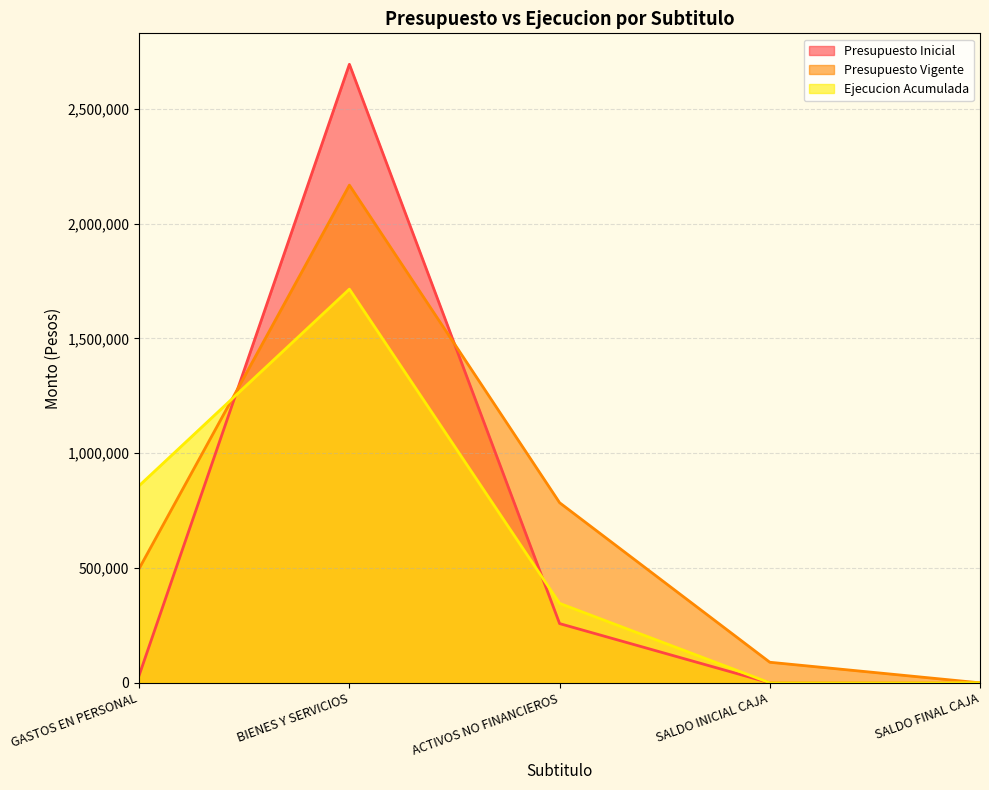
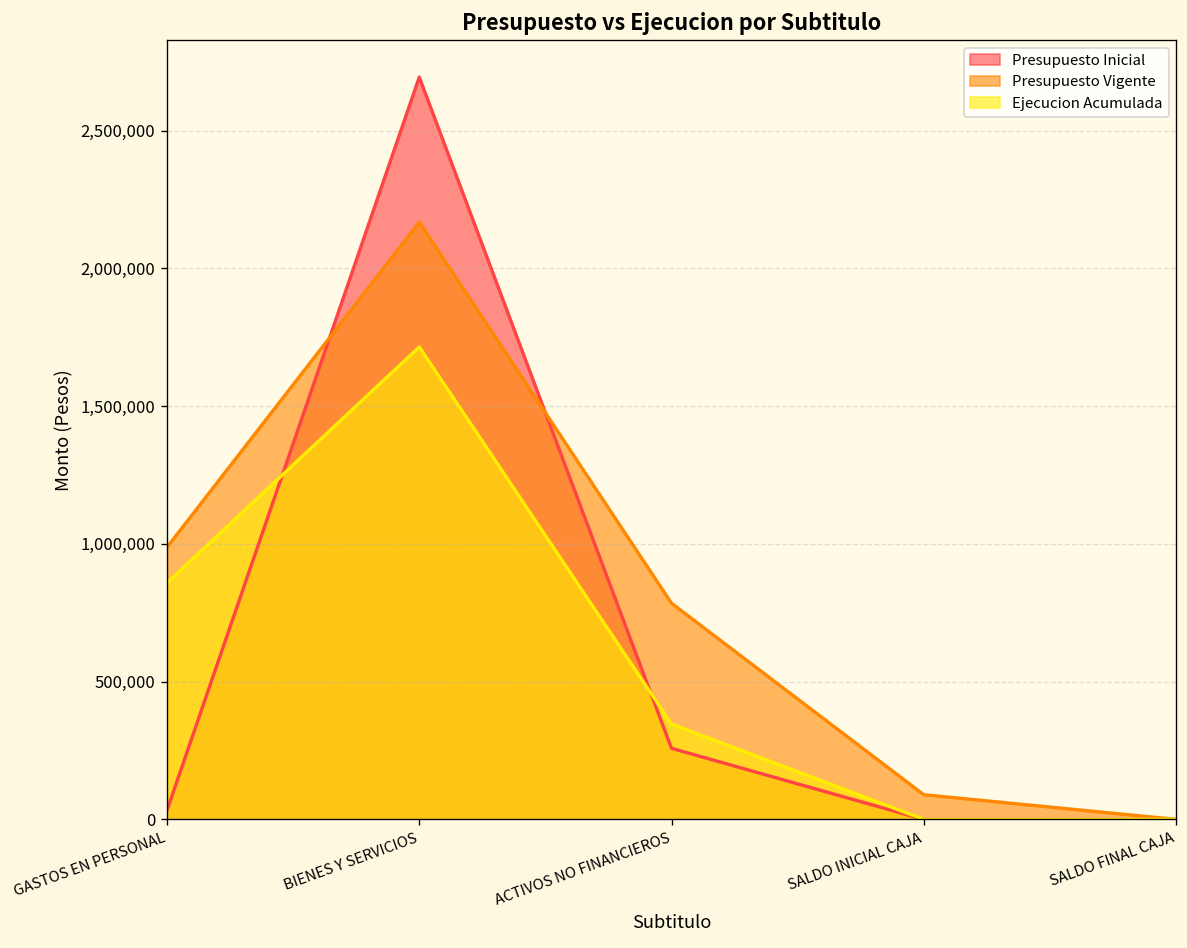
Presupuesto Vigente, GASTOS EN PERSONAL: 500,000 -> 990,000
